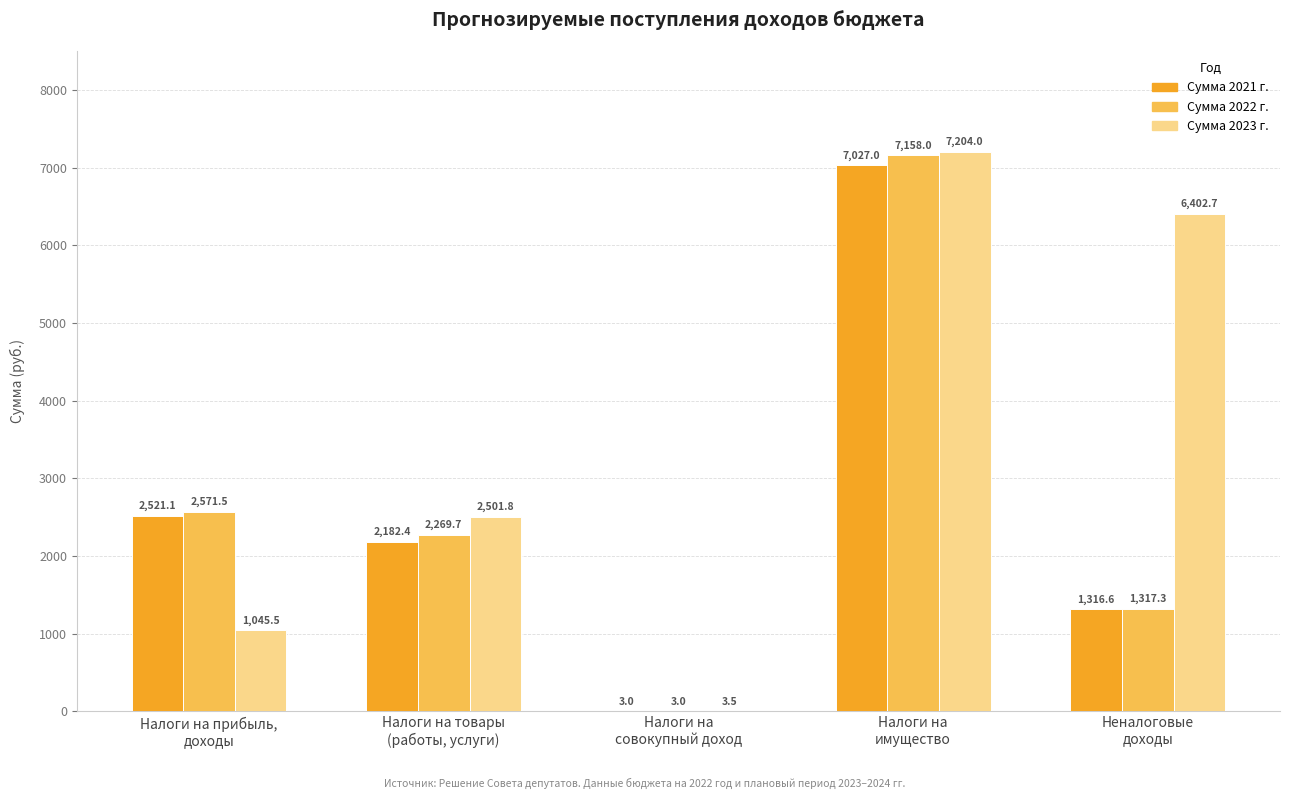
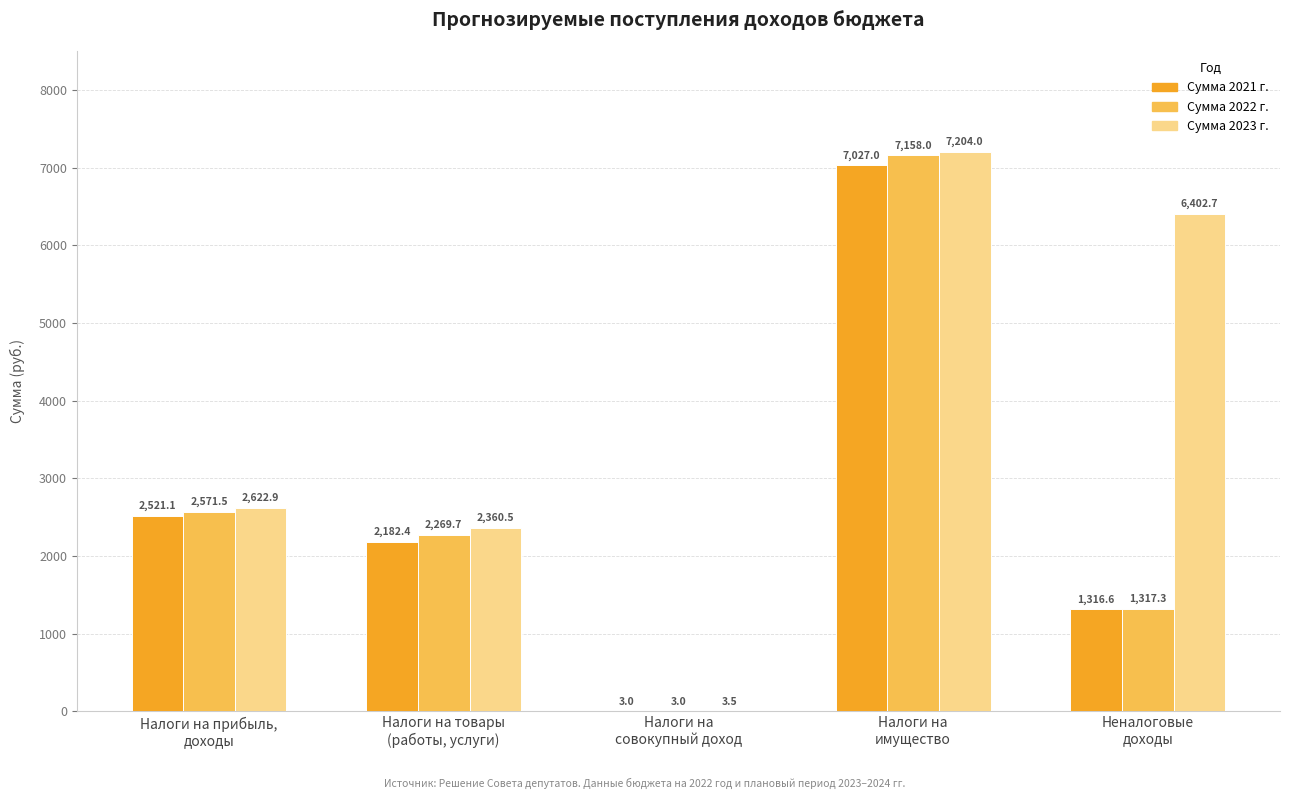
Сумма 2023 г., Налоги на прибыль, доходы: 1,045.5 -> 2,622.9
Сумма 2023 г., Налоги на товары (работы, услуги): 2,501.8 -> 2,360.5
